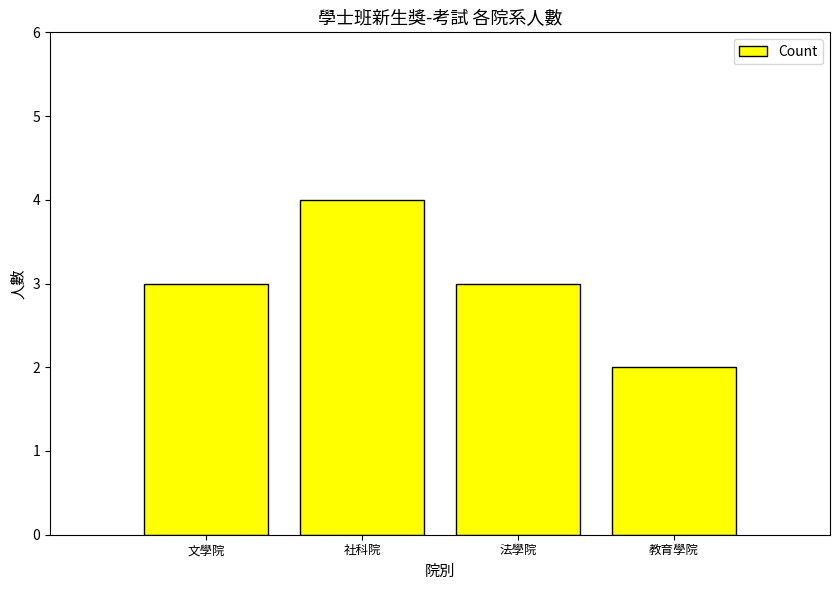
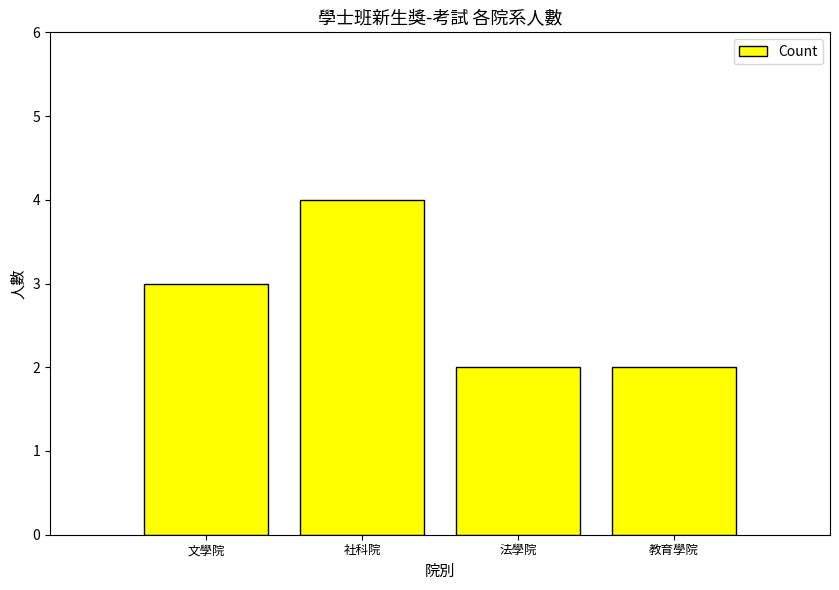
法學院: 3 -> 2
